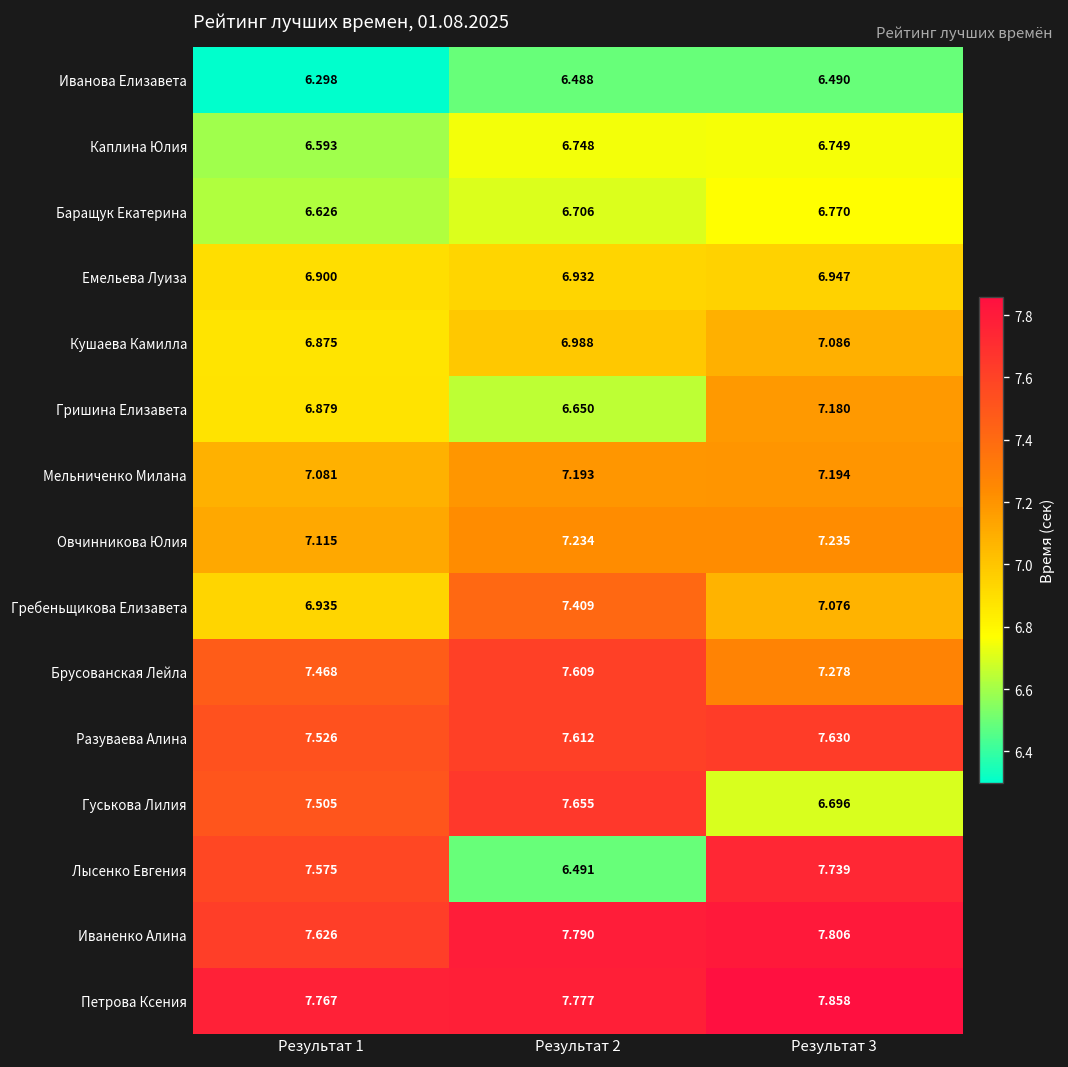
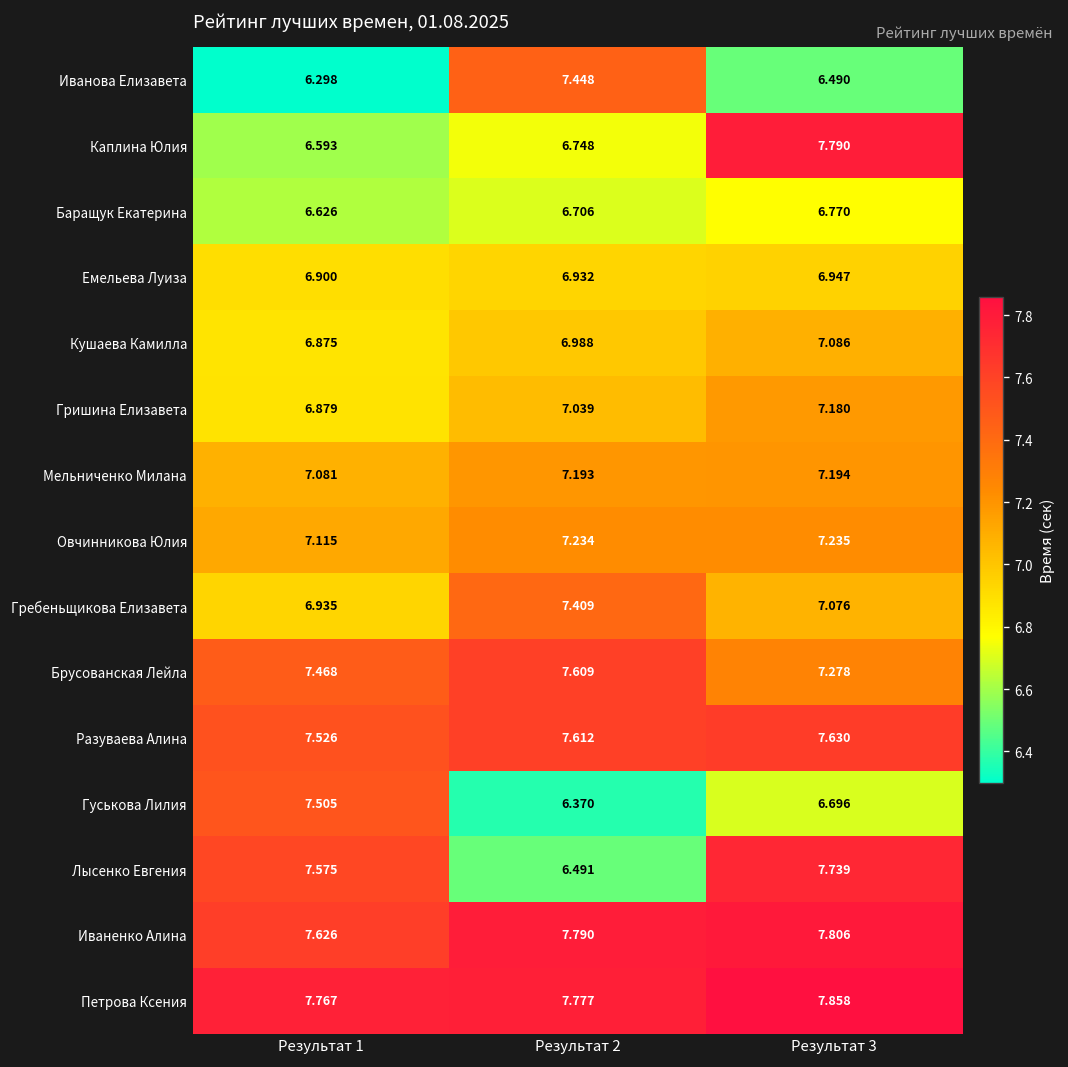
Иванова Елизавета, Результат 2: 6.488 -> 7.448
Каплина Юлия, Результат 3: 6.749 -> 7.790
Гришина Елизавета, Результат 2: 6.650 -> 7.039
Гуськова Лилия, Результат 2: 7.655 -> 6.370
